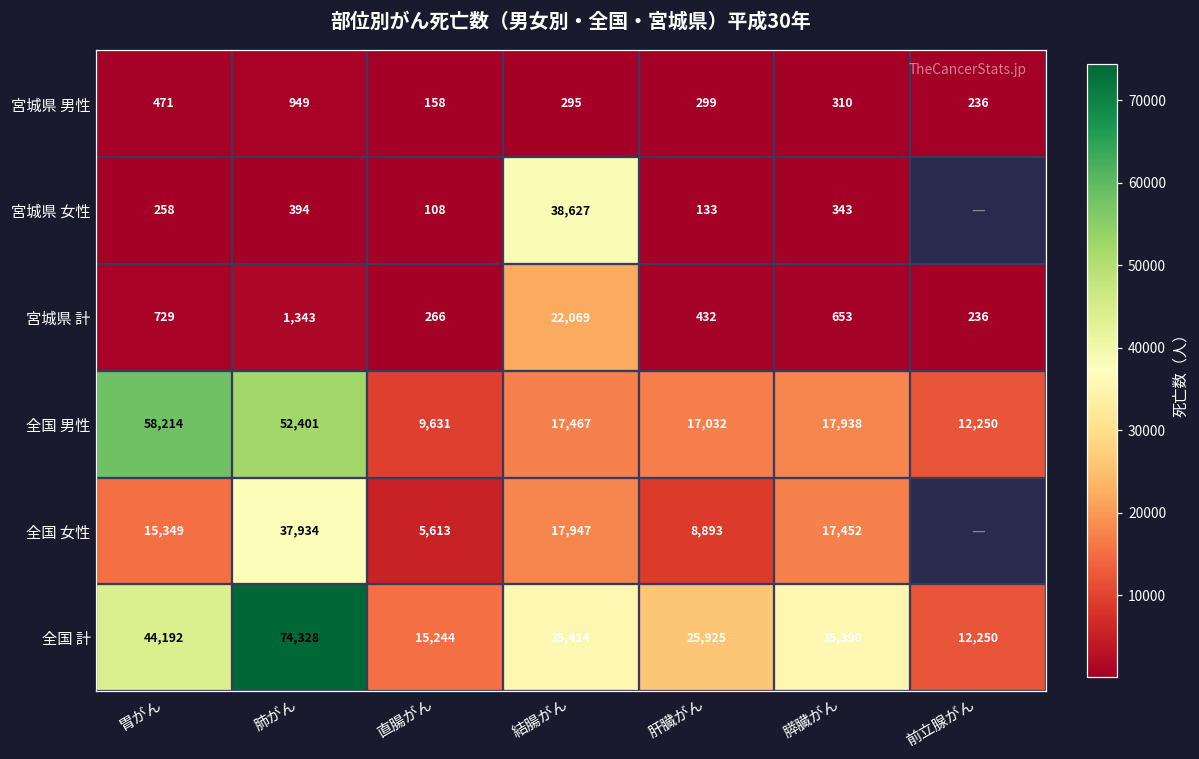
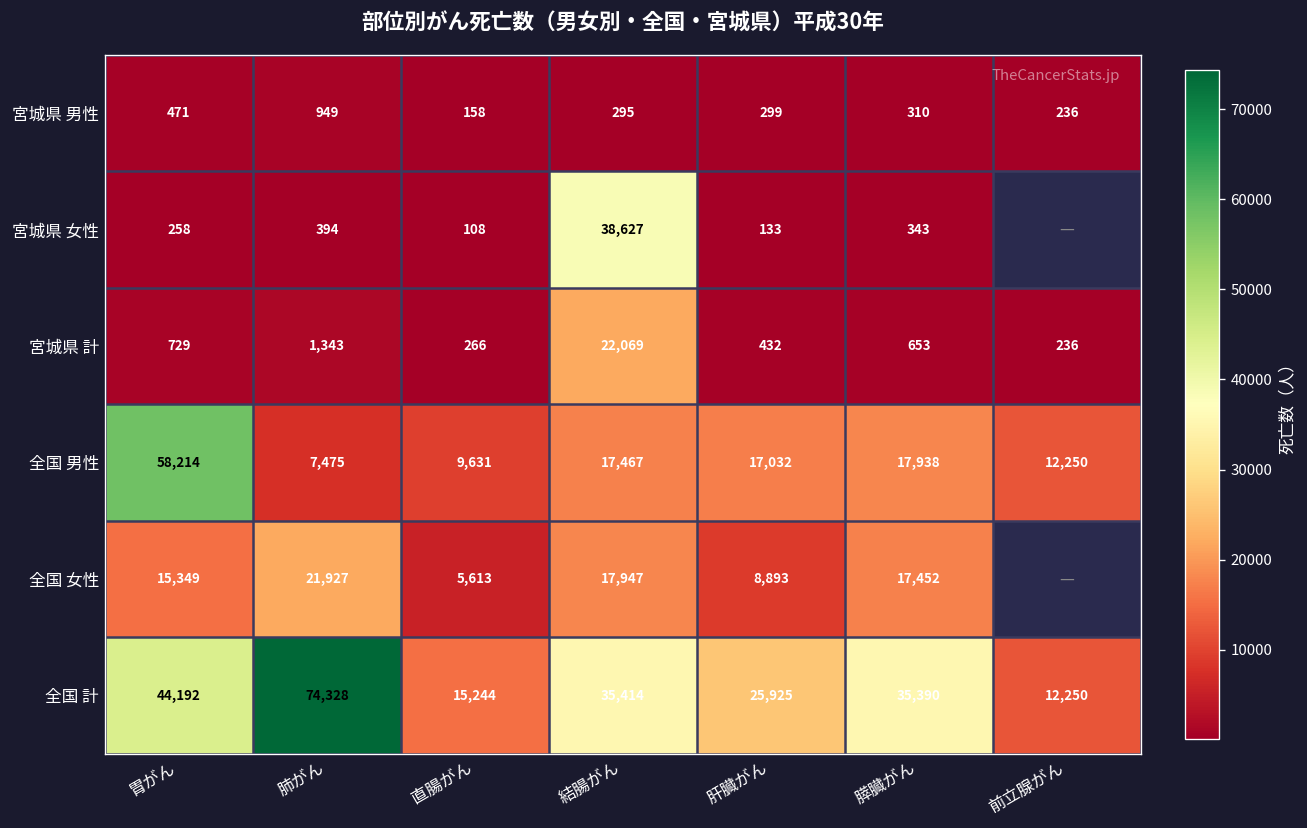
全国 男性, 肺がん: 52,401 -> 7,475
全国 女性, 肺がん: 37,934 -> 21,927
